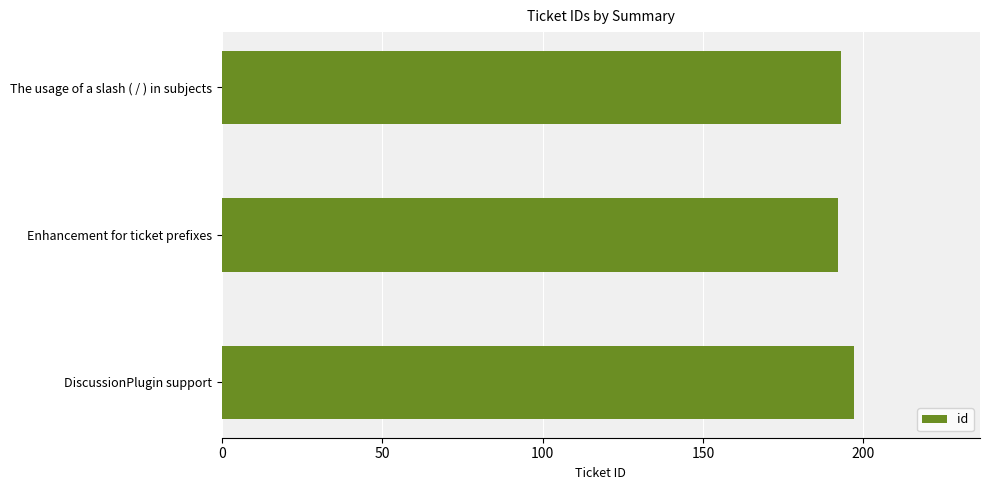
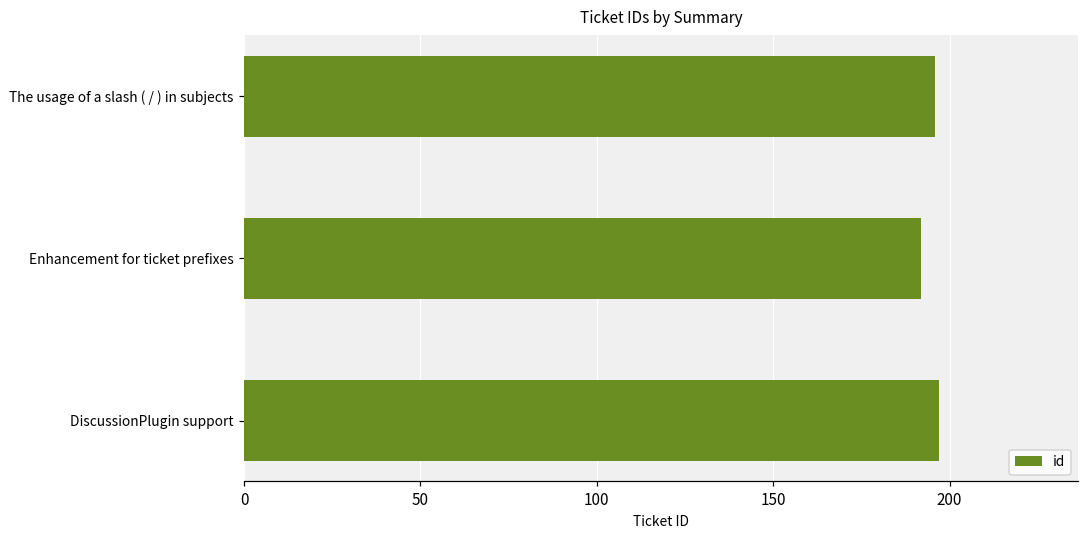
The usage of a slash ( / ) in subjects: 193 -> 196
